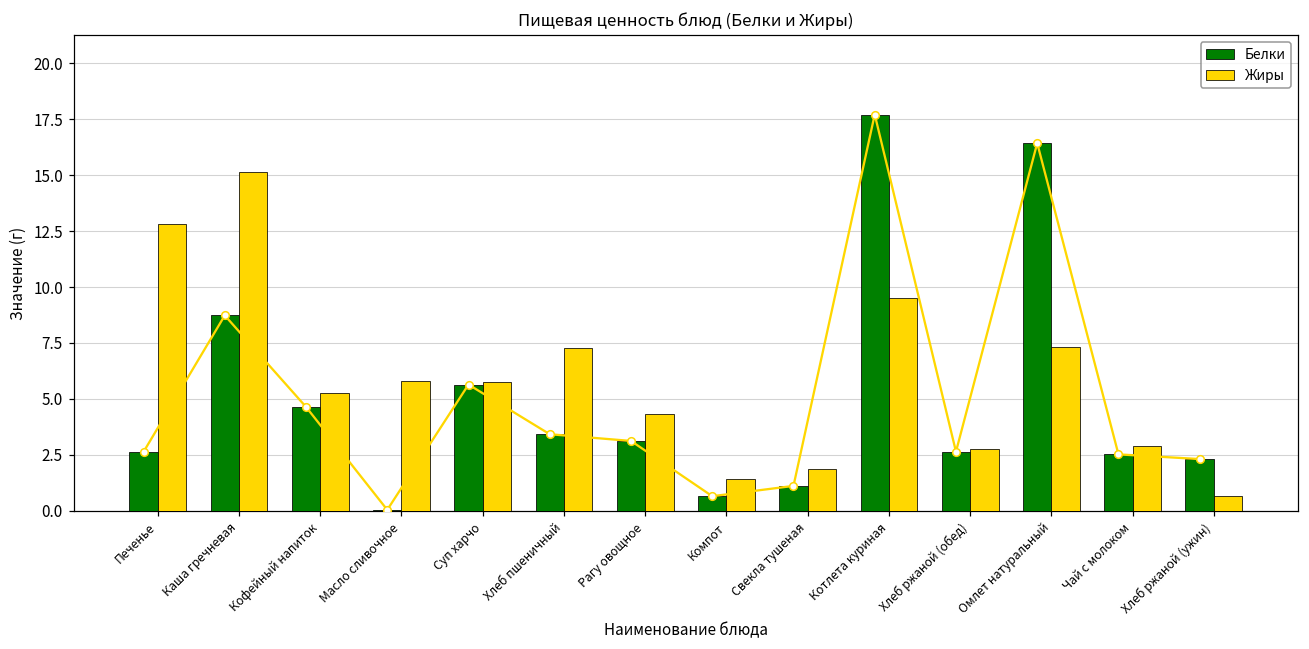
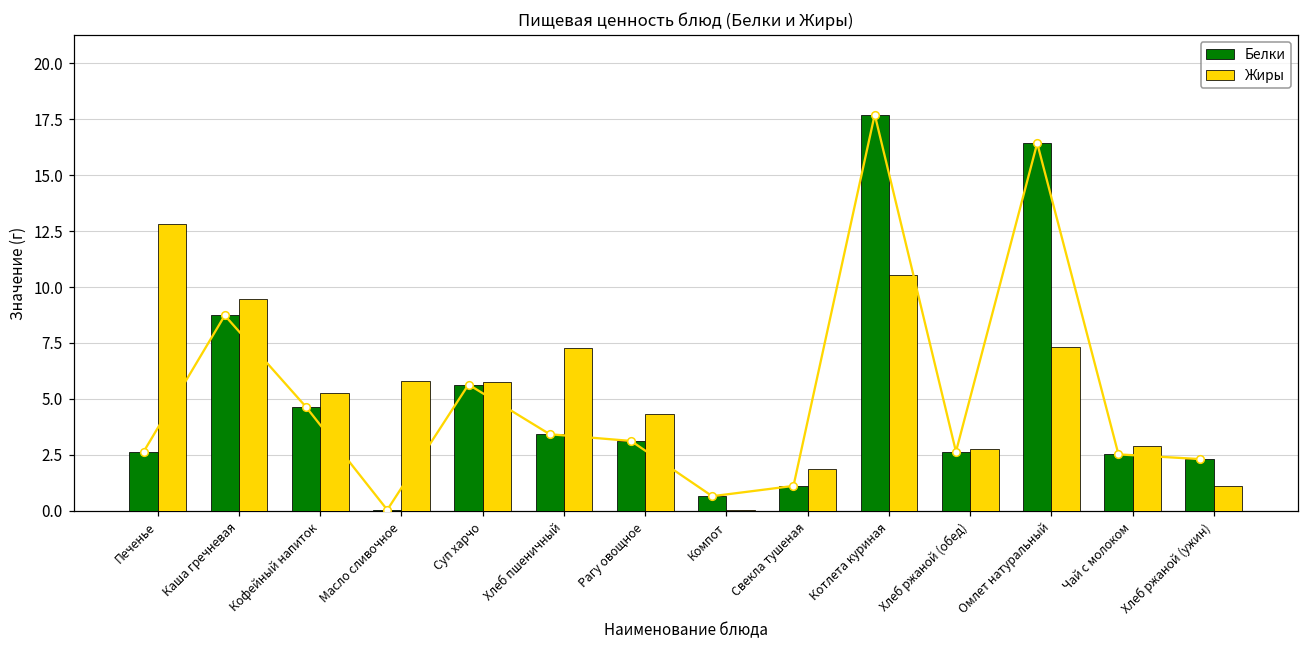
Жиры, Каша гречневая: 15.1 -> 9.5
Жиры, Компот: 1.4 -> 0.0
Жиры, Котлета куриная: 9.5 -> 10.5
Жиры, Хлеб ржаной (ужин): 0.7 -> 1.1
